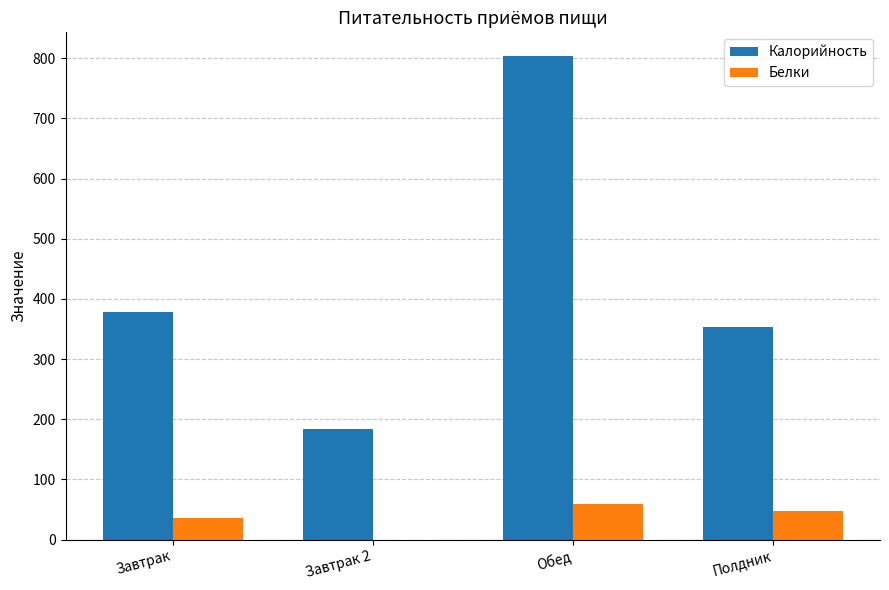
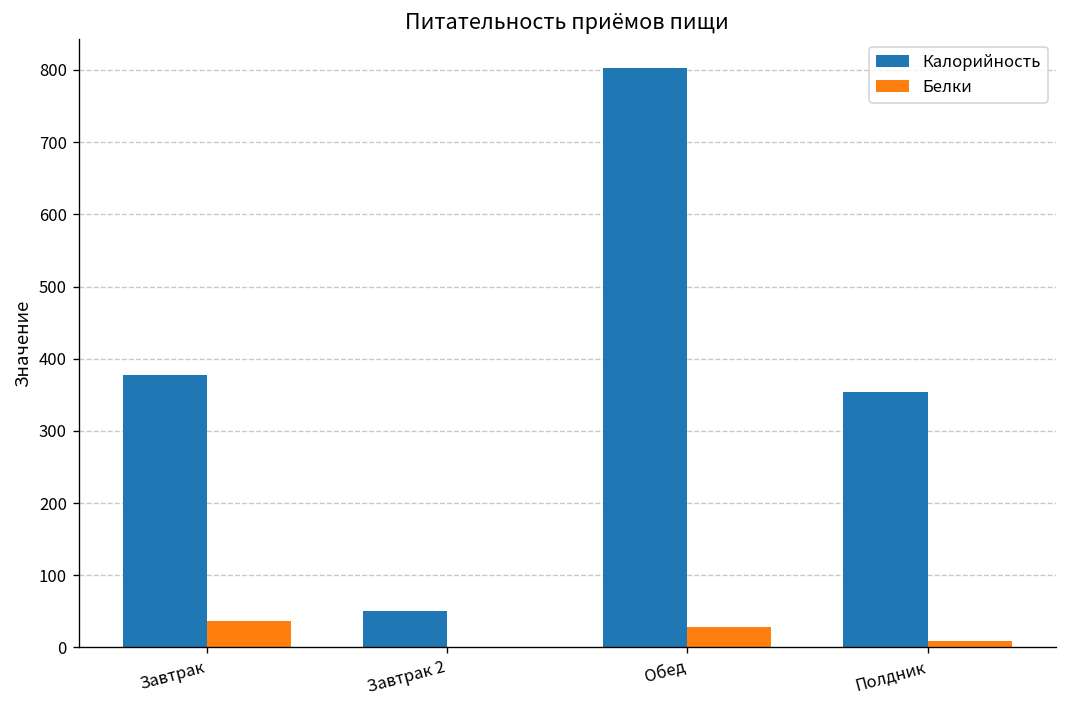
Калорийность, Завтрак 2: 180 -> 50
Белки, Обед: 60 -> 30
Белки, Полдник: 50 -> 10
